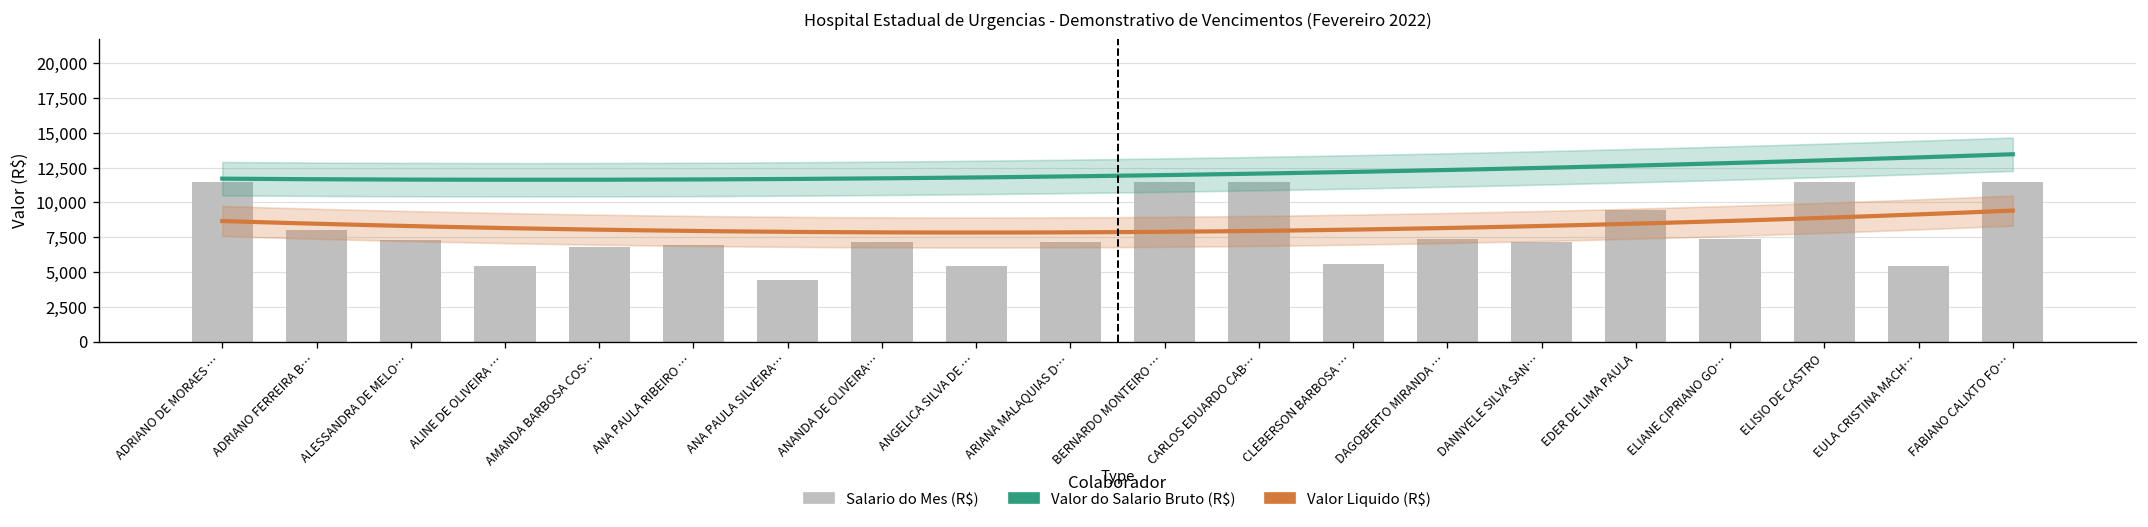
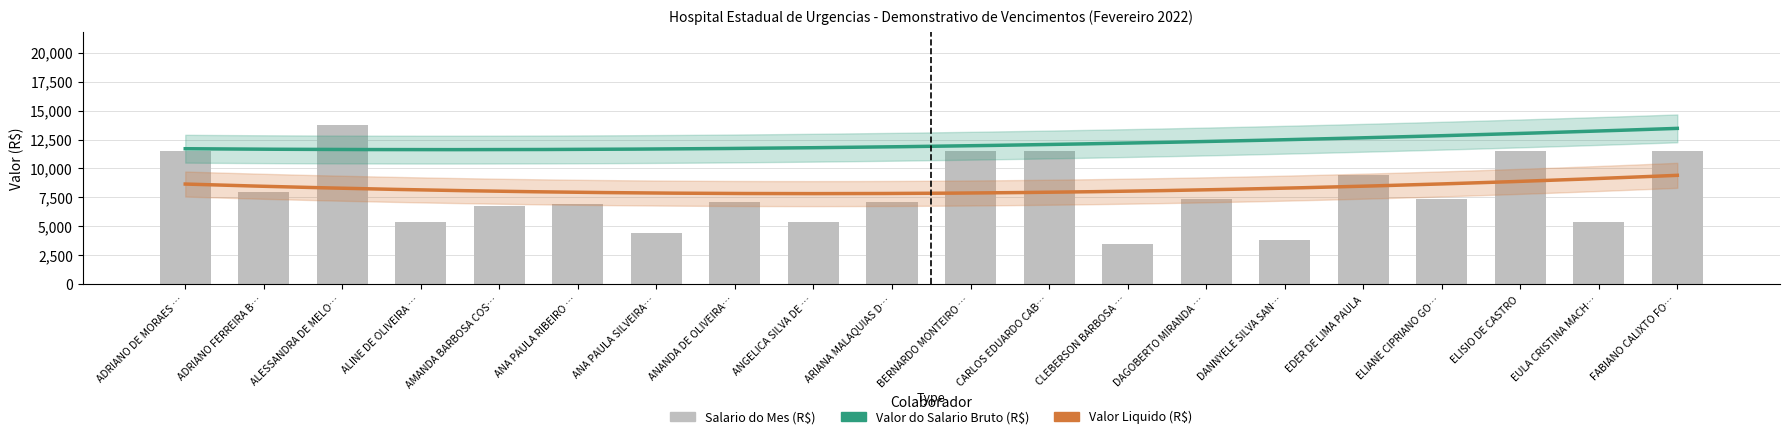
Salario do Mes (R$), ALESSANDRA DE MELO…: 7,300 -> 13,700
Salario do Mes (R$), CLEBERSON BARBOSA …: 5,500 -> 3,500
Salario do Mes (R$), DANNYELE SILVA SAN…: 7,100 -> 3,800
